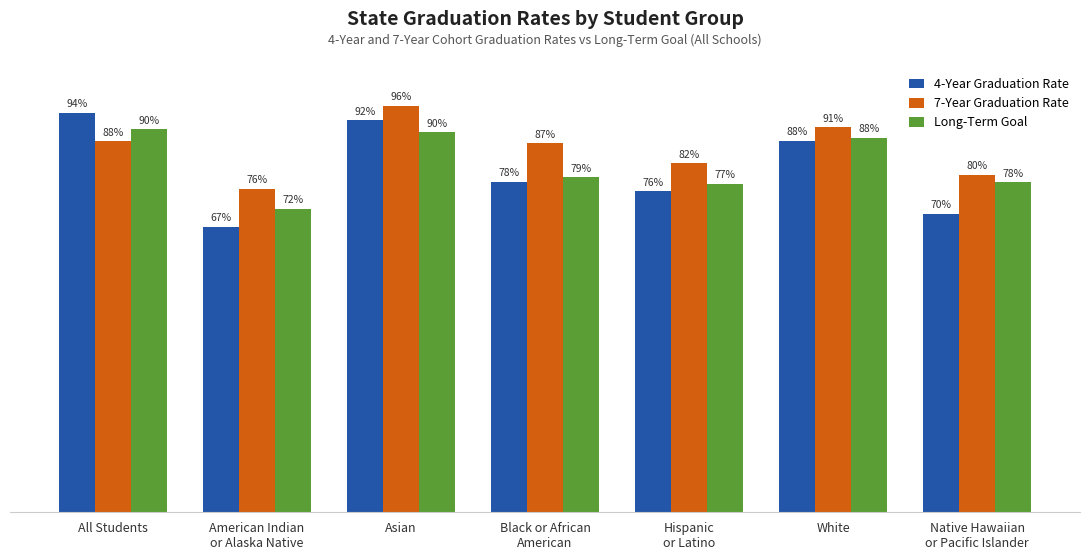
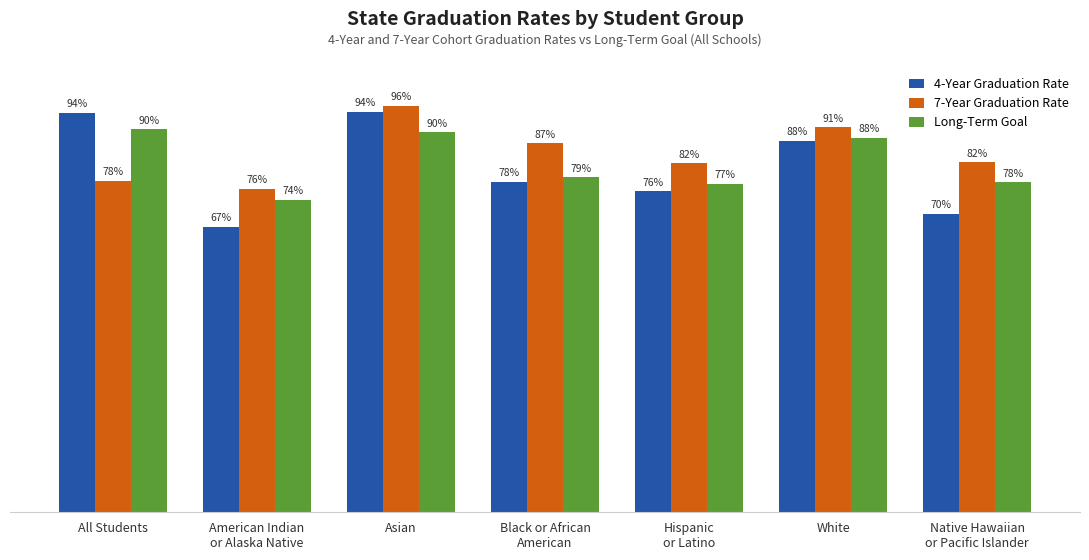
7-Year Graduation Rate, All Students: 88% -> 78%
Long-Term Goal, American Indian or Alaska Native: 72% -> 74%
4-Year Graduation Rate, Asian: 92% -> 94%
7-Year Graduation Rate, Native Hawaiian or Pacific Islander: 80% -> 82%
